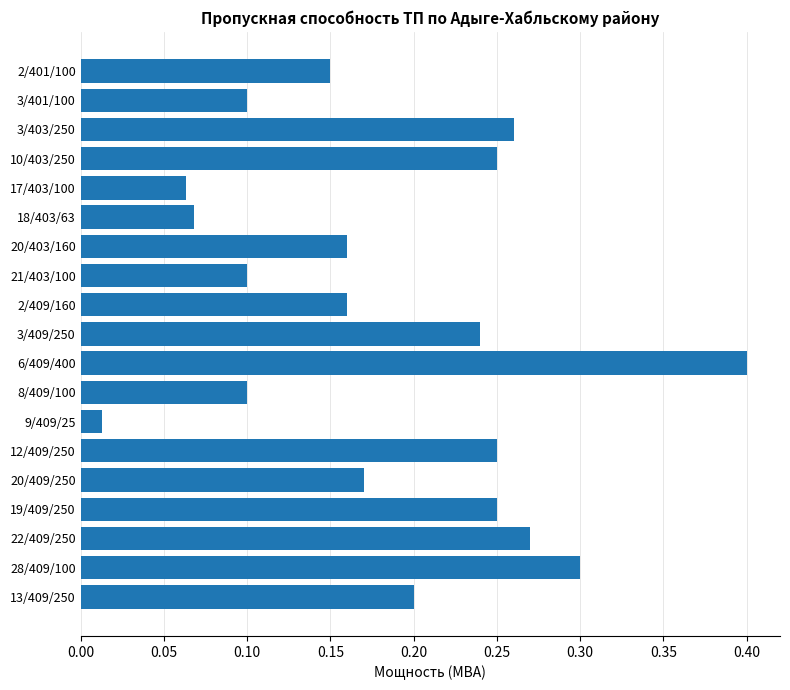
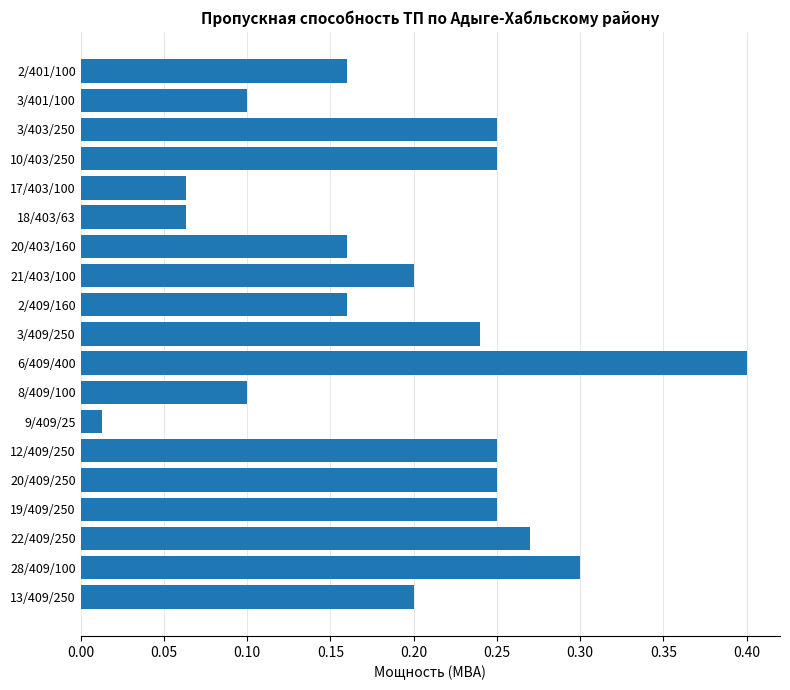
2/401/100: 0.15 -> 0.16
3/403/250: 0.26 -> 0.25
18/403/63: 0.068 -> 0.063
21/403/100: 0.1 -> 0.2
20/409/250: 0.17 -> 0.25
